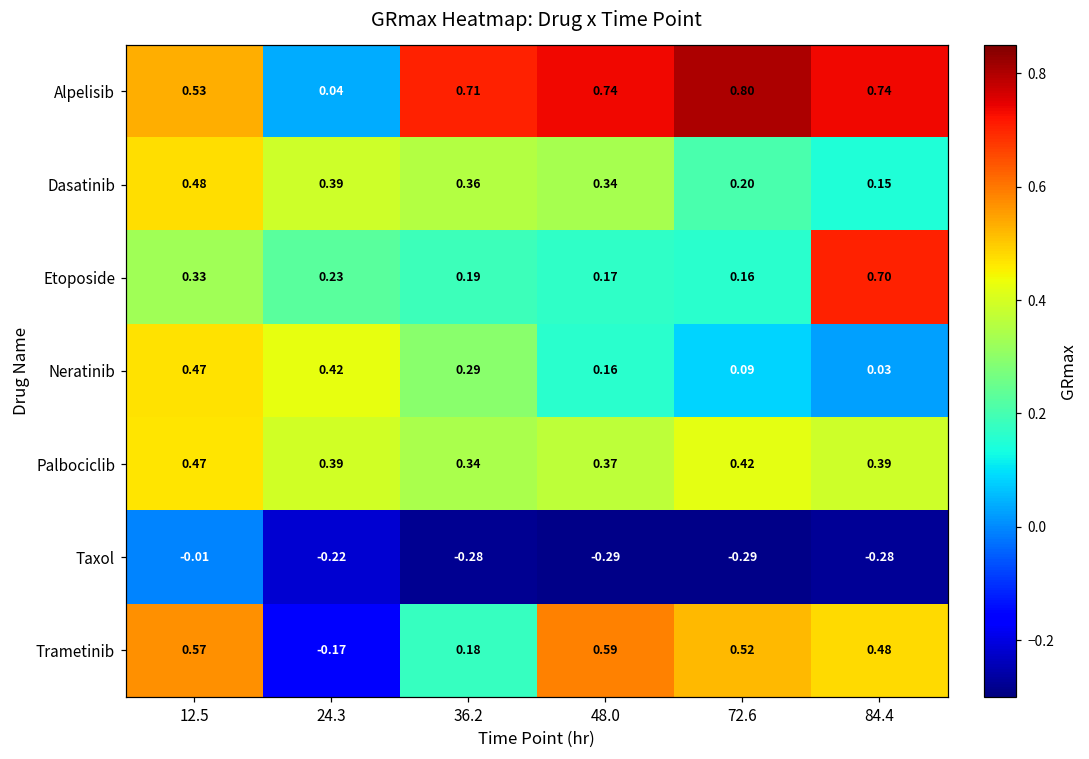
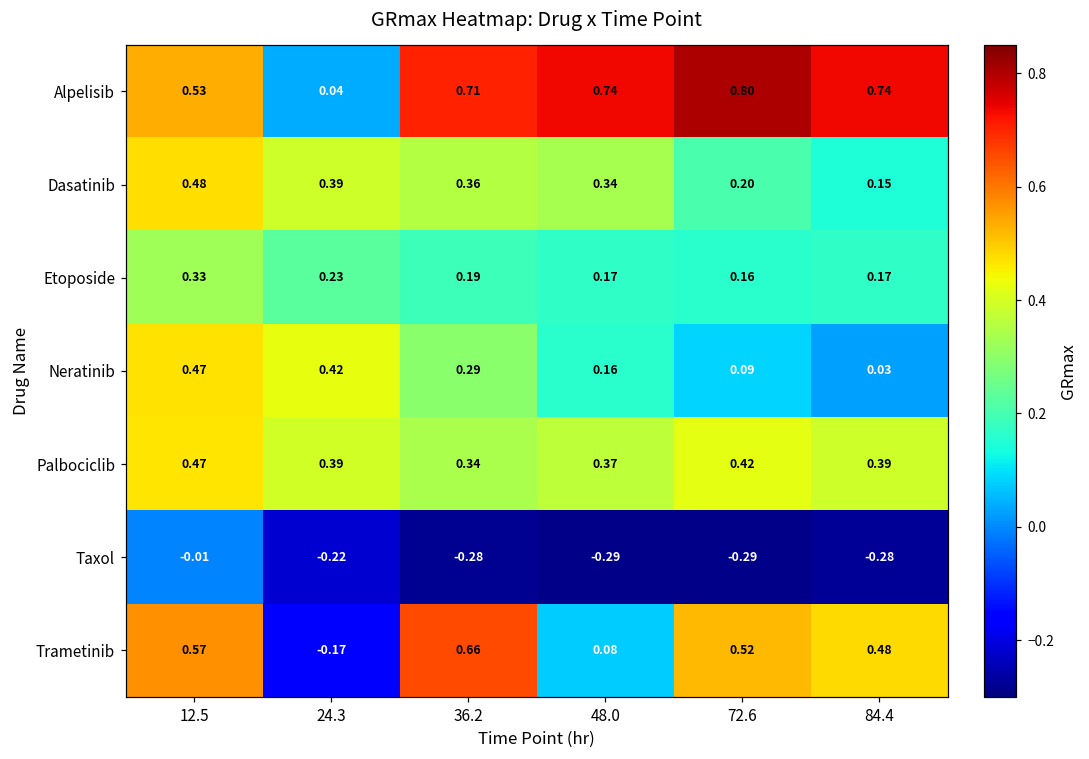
Etoposide, 84.4: 0.70 -> 0.17
Trametinib, 36.2: 0.18 -> 0.66
Trametinib, 48.0: 0.59 -> 0.08
